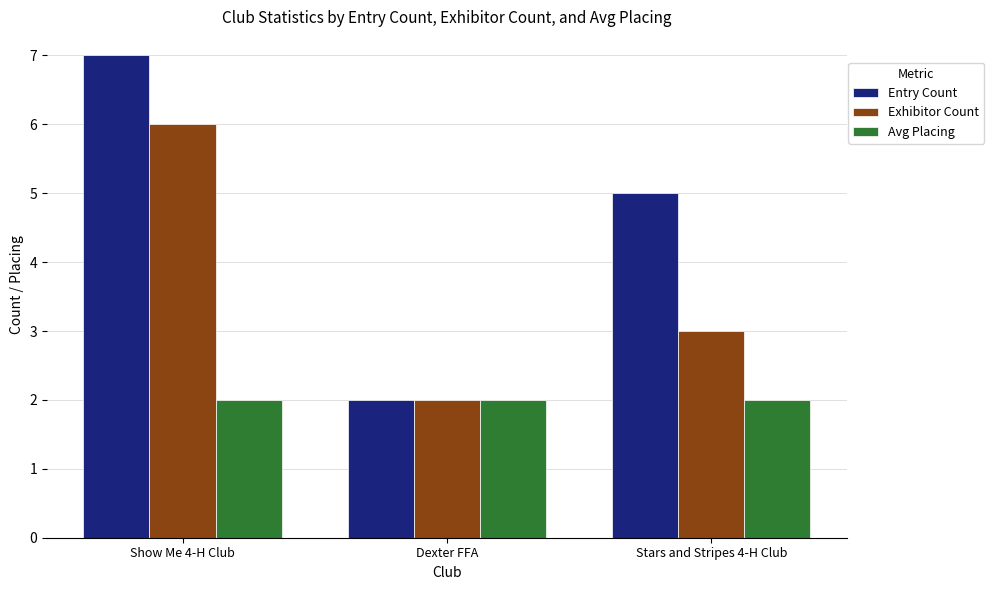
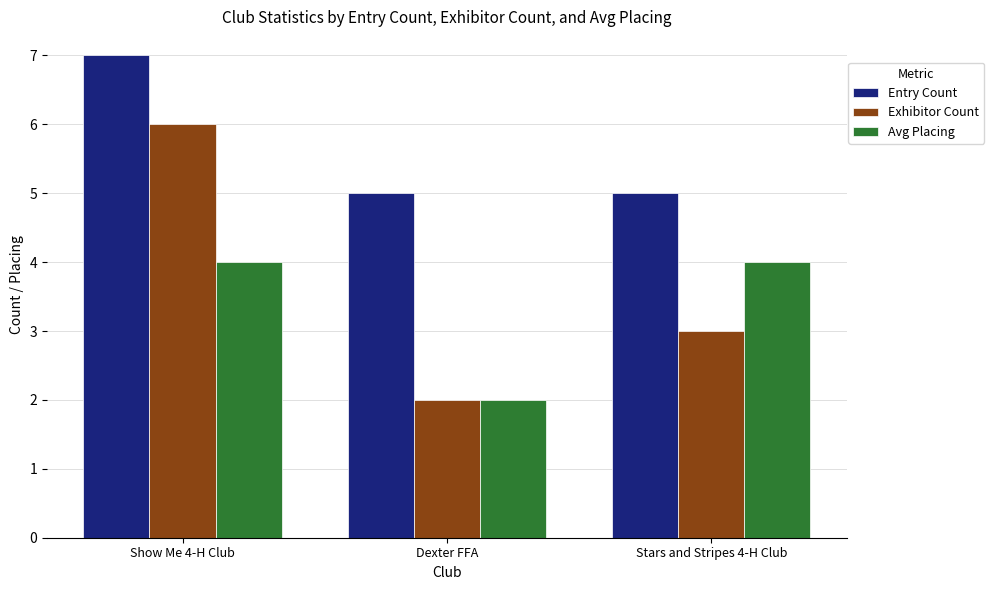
Avg Placing, Show Me 4-H Club: 2 -> 4
Entry Count, Dexter FFA: 2 -> 5
Avg Placing, Stars and Stripes 4-H Club: 2 -> 4
